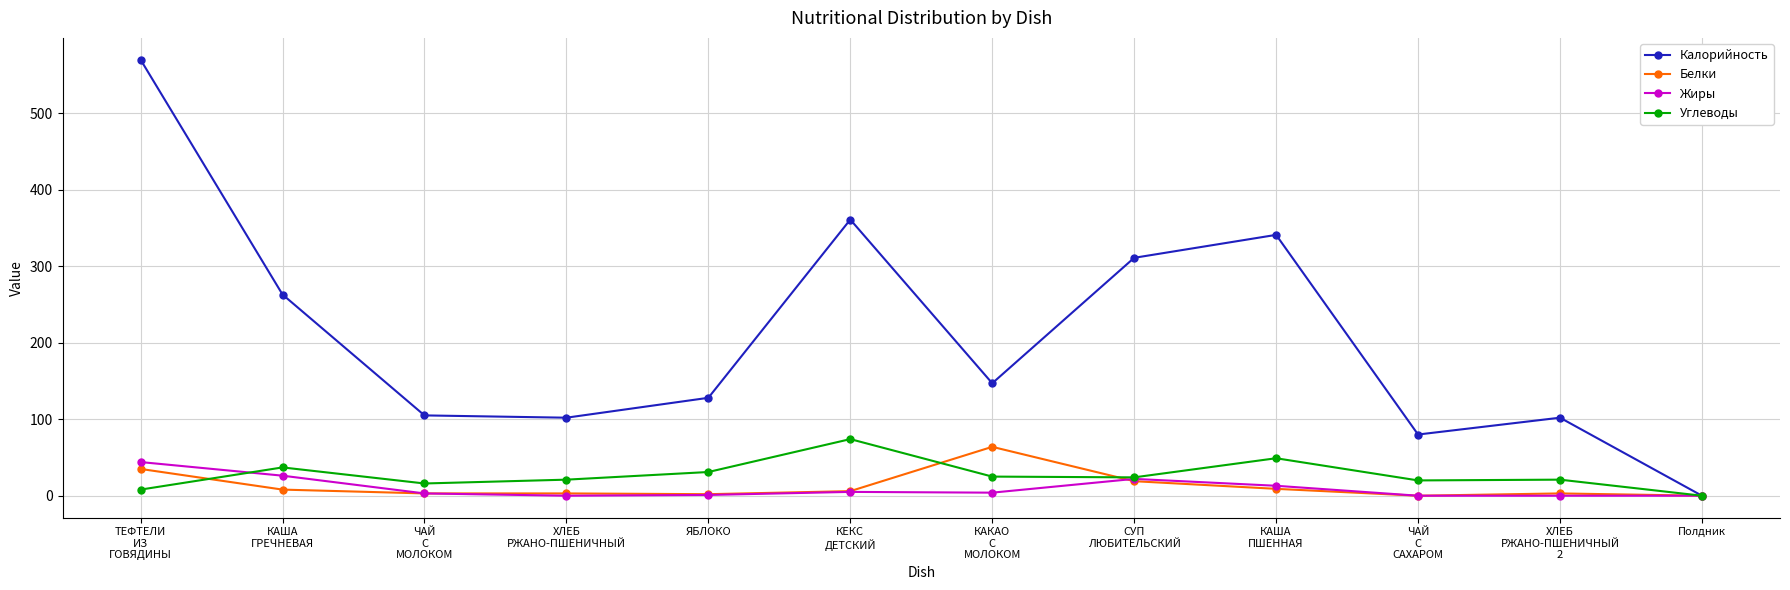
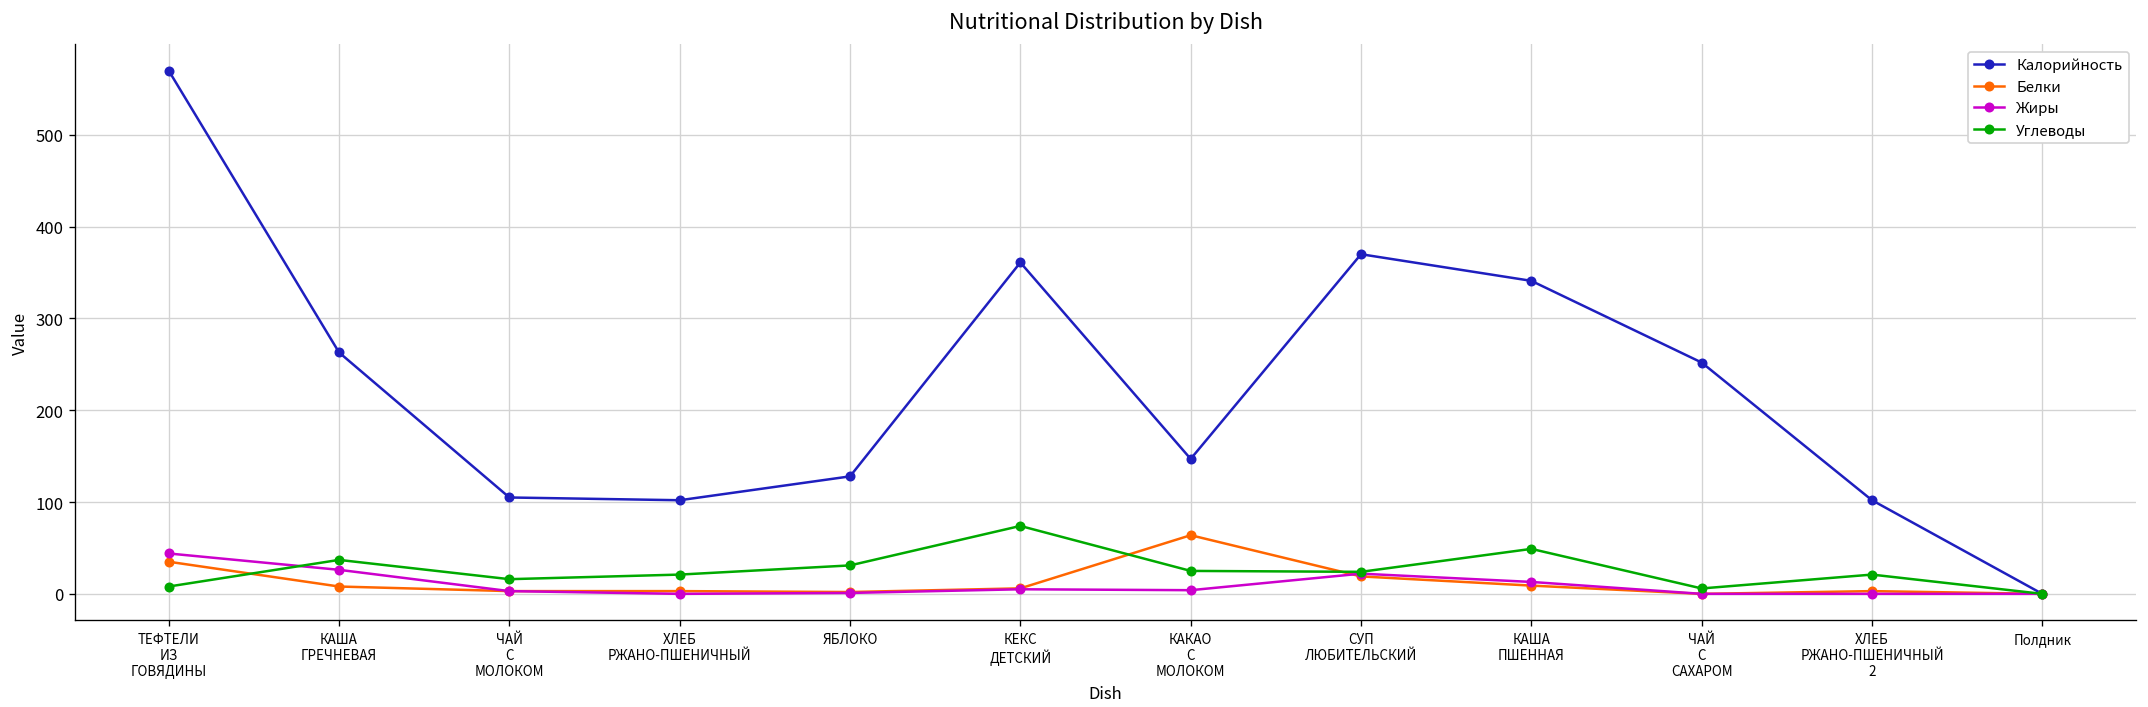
Калорийность, СУП ЛЮБИТЕЛЬСКИЙ: 310 -> 370
Калорийность, ЧАЙ С САХАРОМ: 80 -> 250
Углеводы, ЧАЙ С САХАРОМ: 20 -> 10
